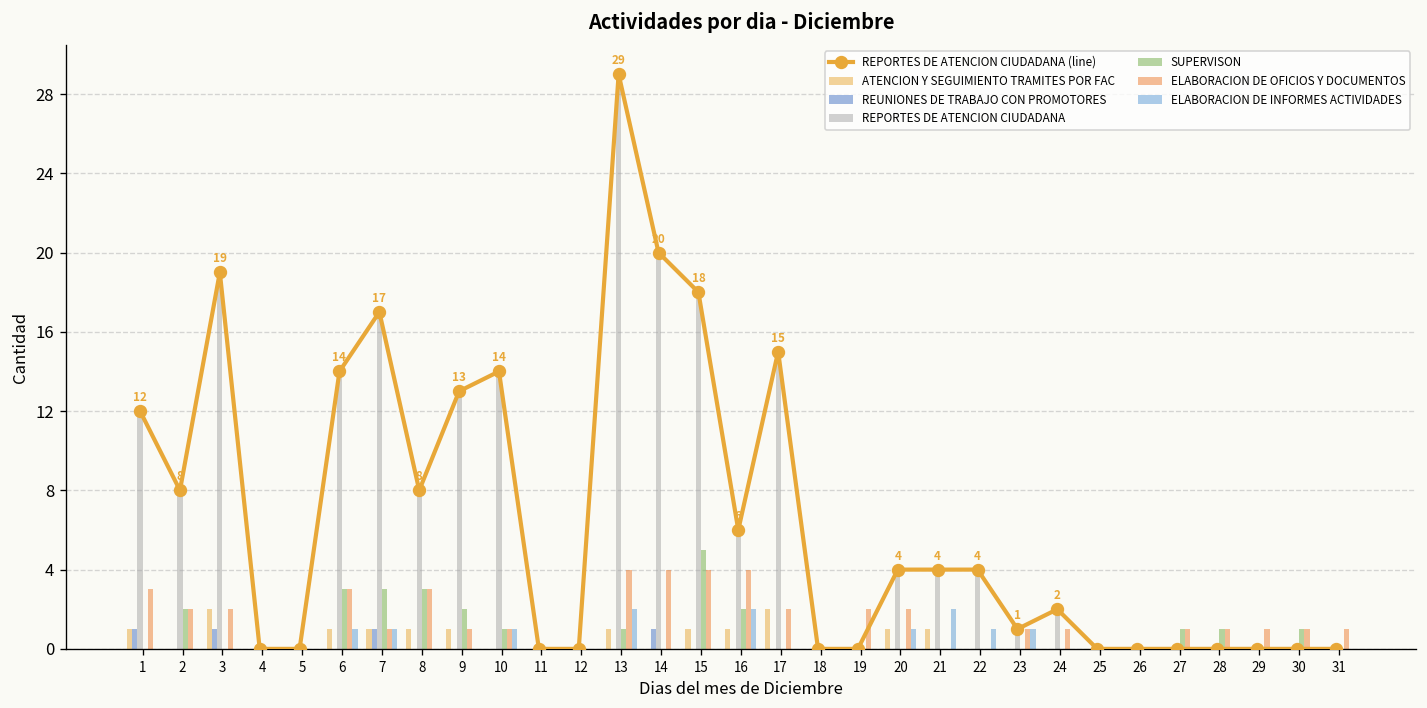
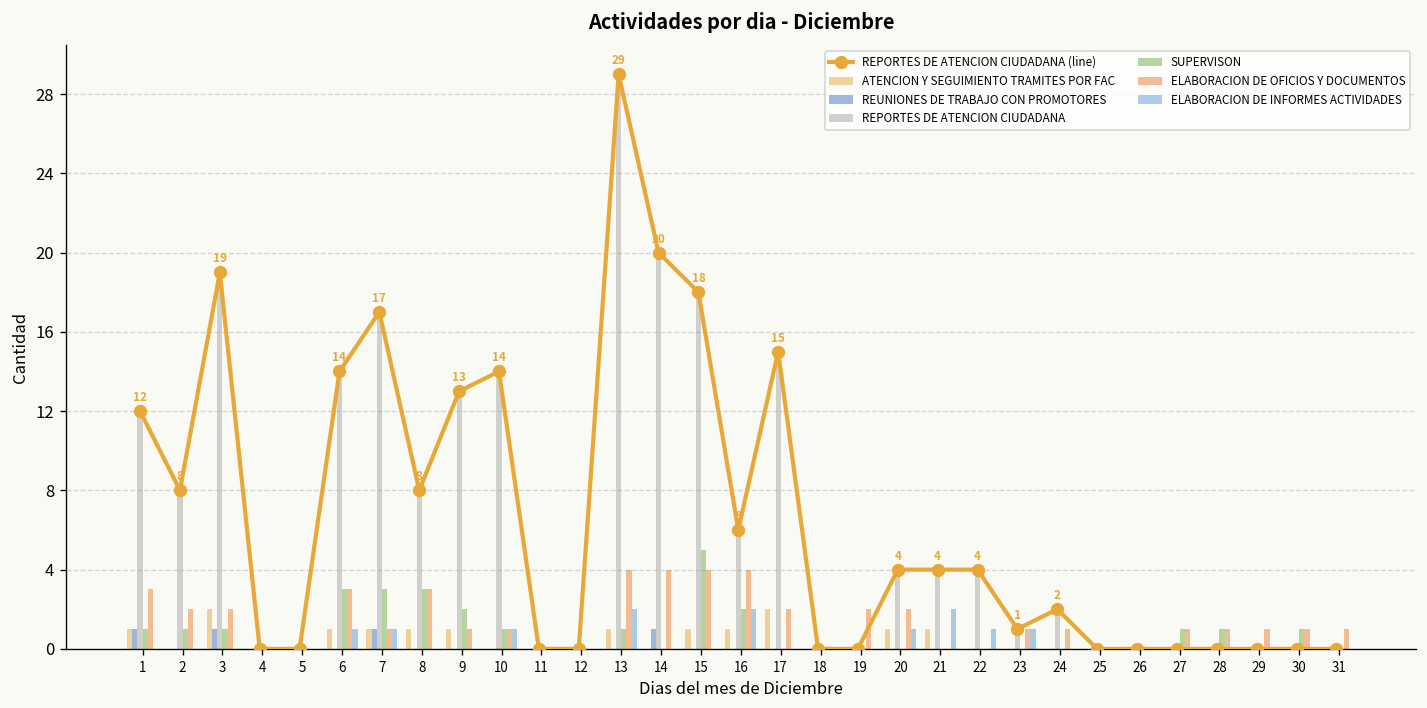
SUPERVISON, 1: 0 -> 1
SUPERVISON, 2: 2 -> 1
SUPERVISON, 3: 0 -> 1
